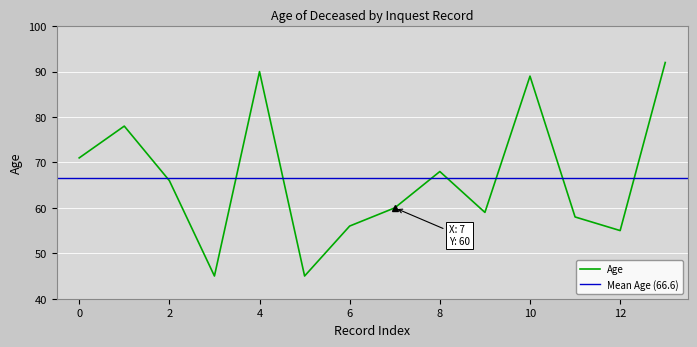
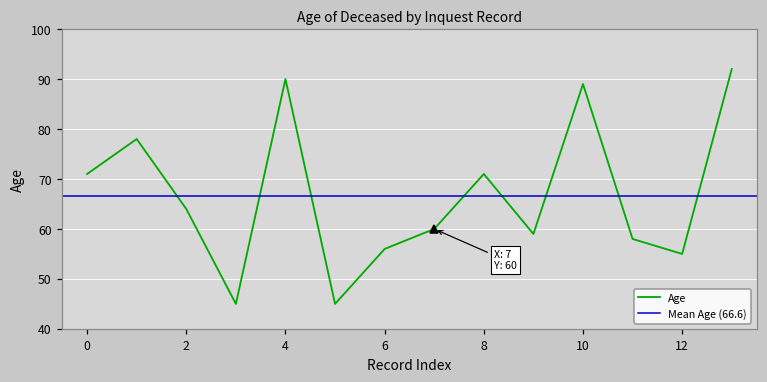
Age, 2: 66 -> 64
Age, 8: 68 -> 71
